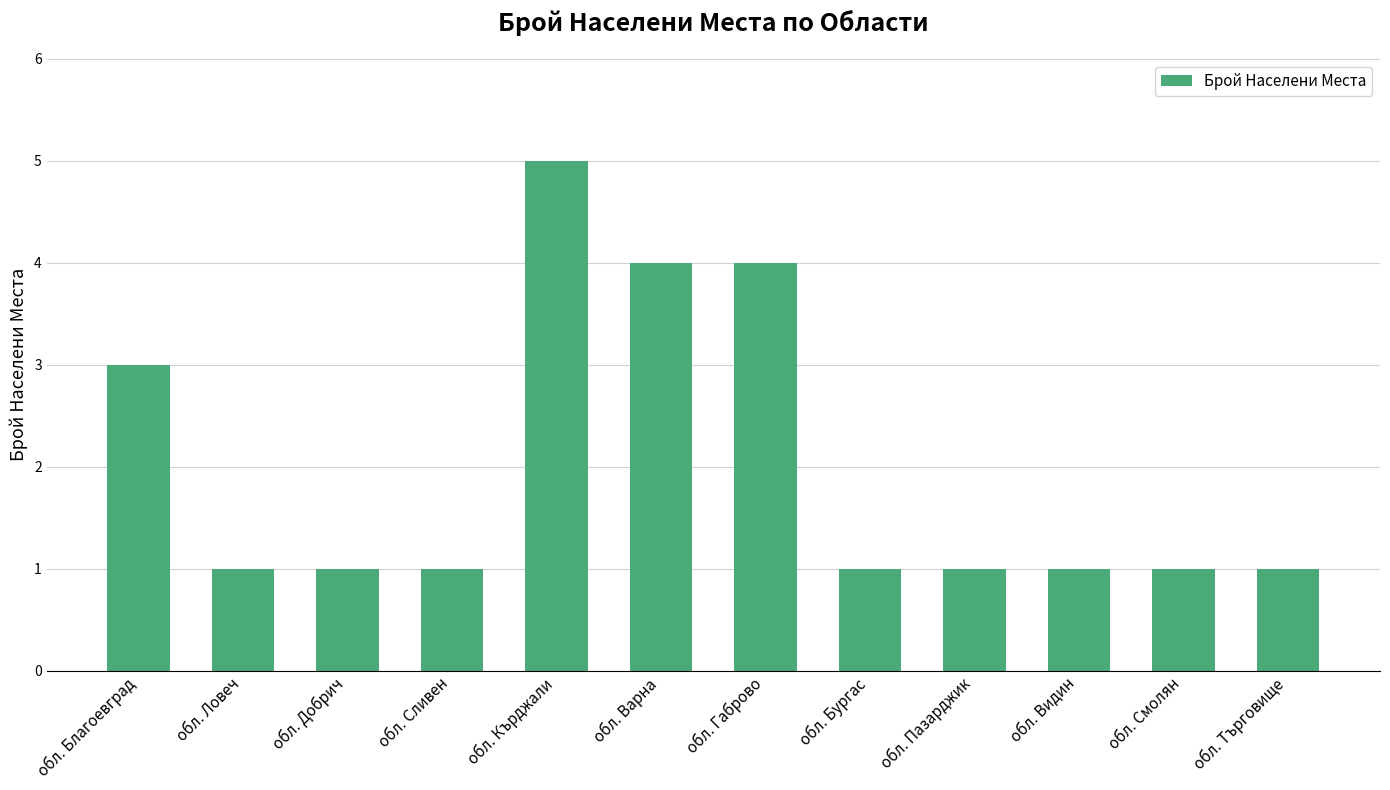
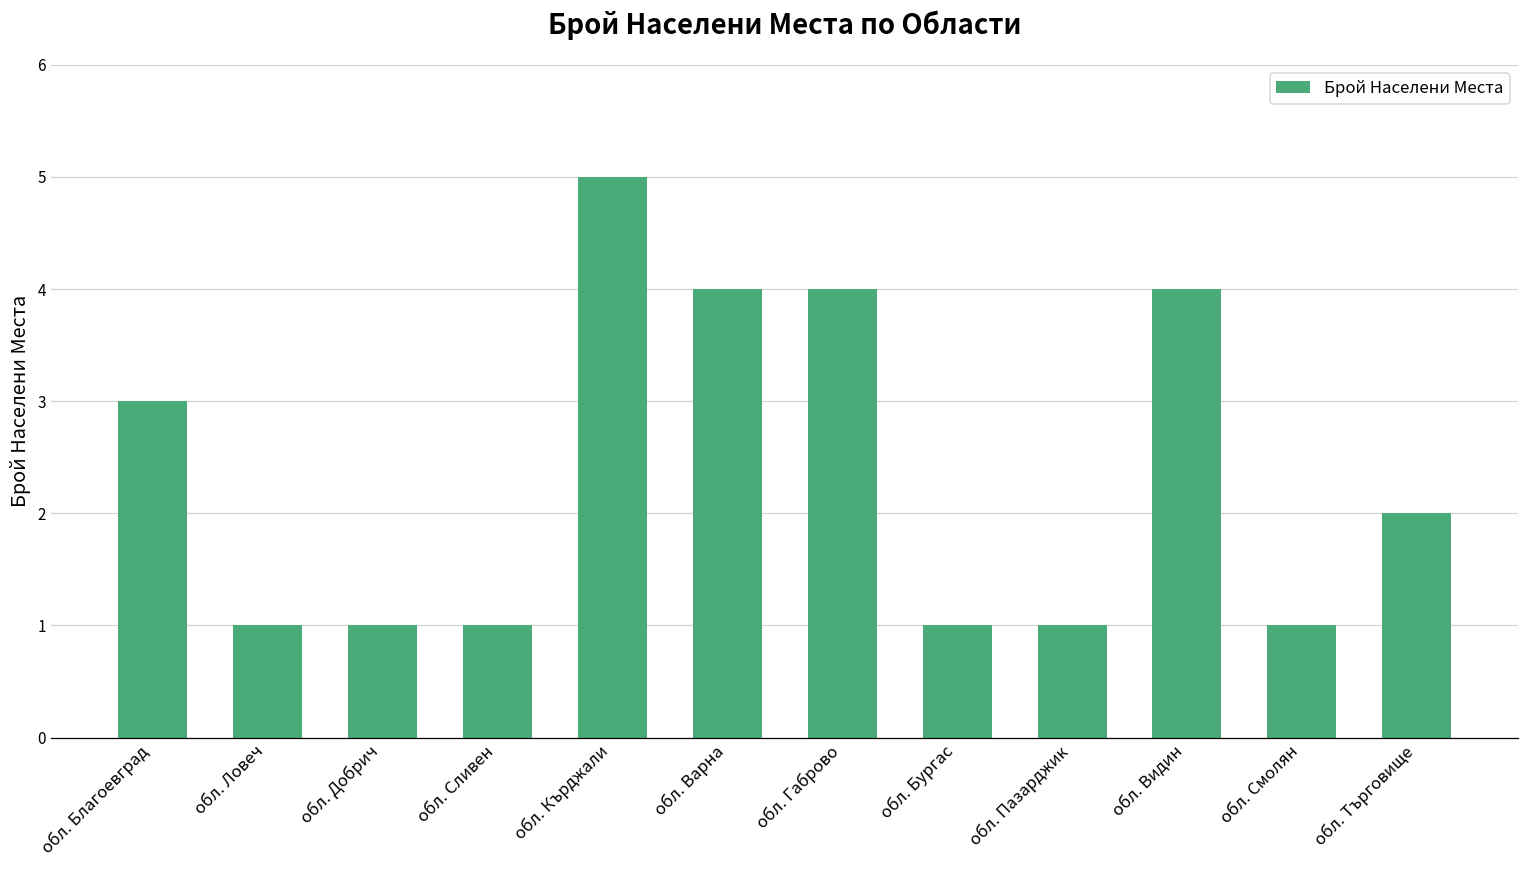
обл. Видин: 1 -> 4
обл. Търговище: 1 -> 2
